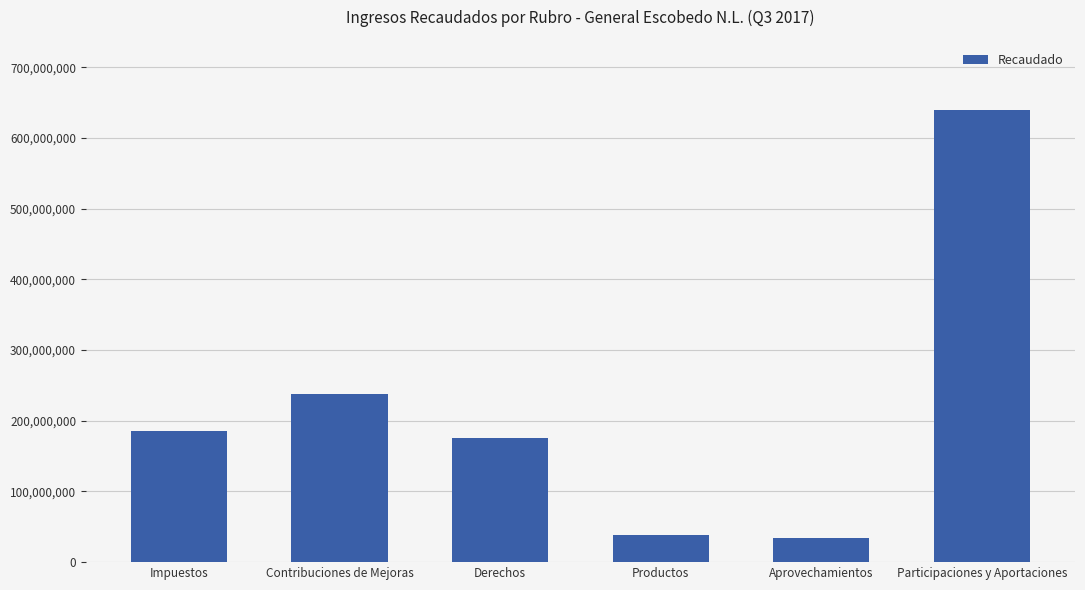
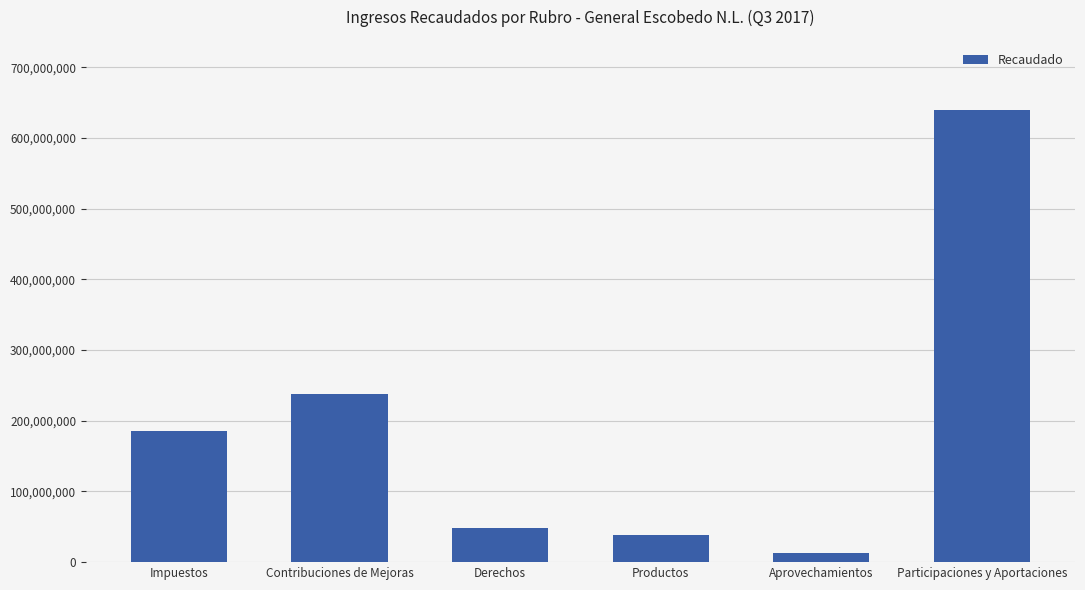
Derechos: 180,000,000 -> 50,000,000
Aprovechamientos: 30,000,000 -> 10,000,000
